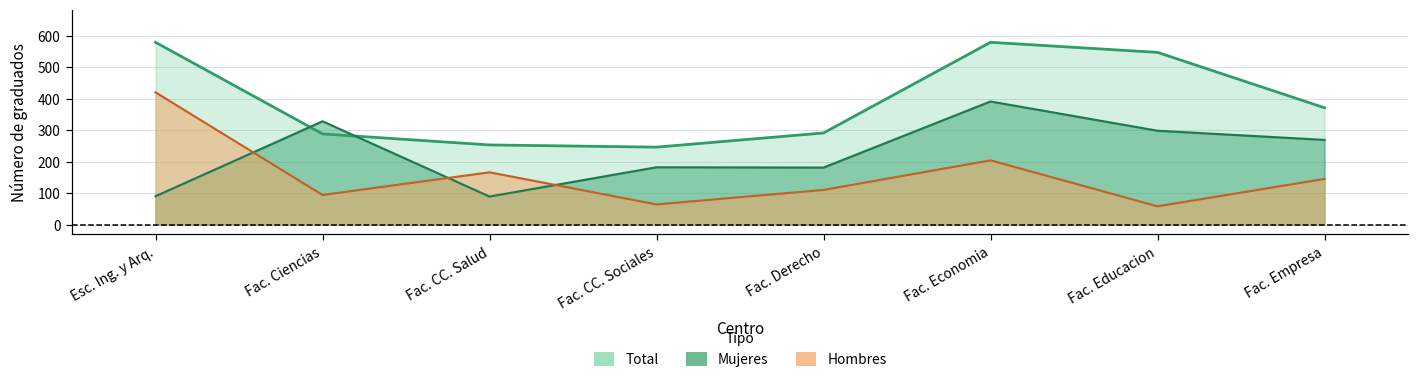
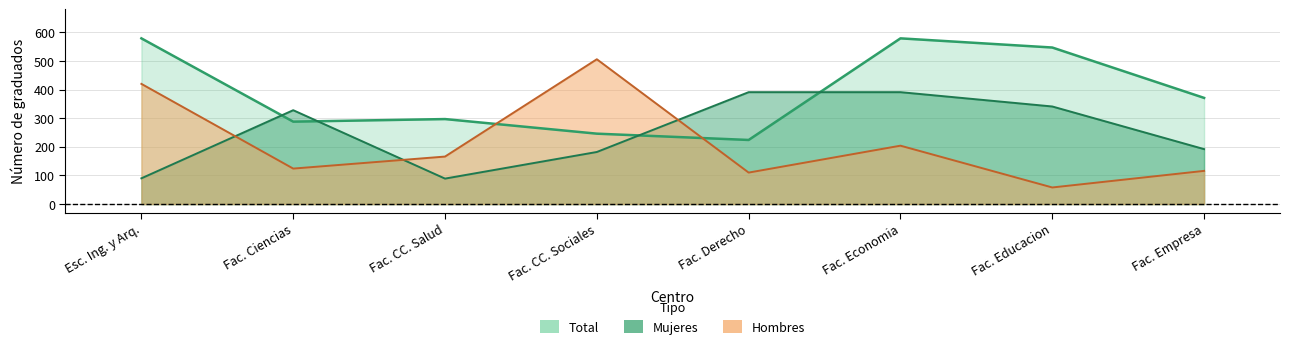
Hombres, Fac. Ciencias: 90 -> 120
Total, Fac. CC. Salud: 250 -> 300
Hombres, Fac. CC. Sociales: 60 -> 510
Total, Fac. Derecho: 290 -> 220
Mujeres, Fac. Derecho: 180 -> 390
Mujeres, Fac. Educacion: 300 -> 340
Mujeres, Fac. Empresa: 270 -> 190
Hombres, Fac. Empresa: 150 -> 120
